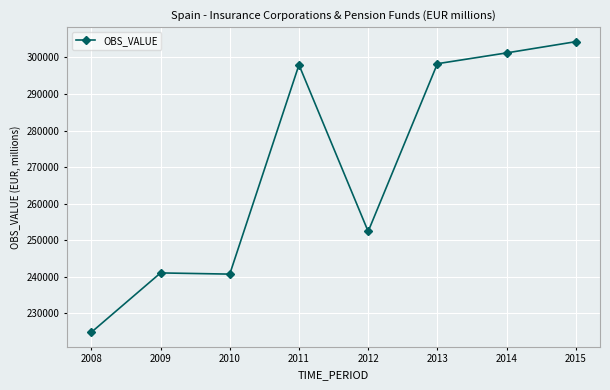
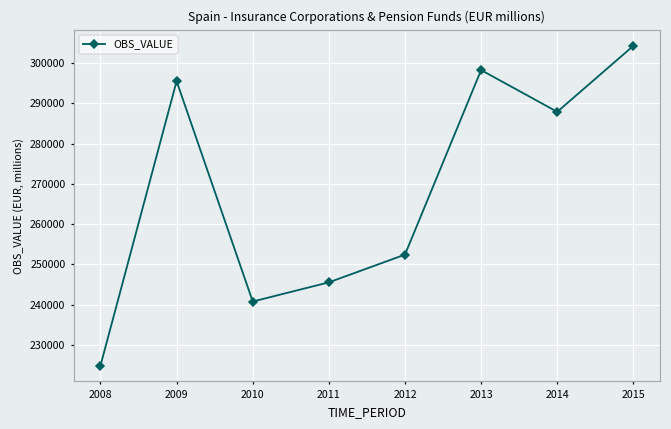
2009: 241000 -> 296000
2011: 298000 -> 246000
2014: 301000 -> 288000
